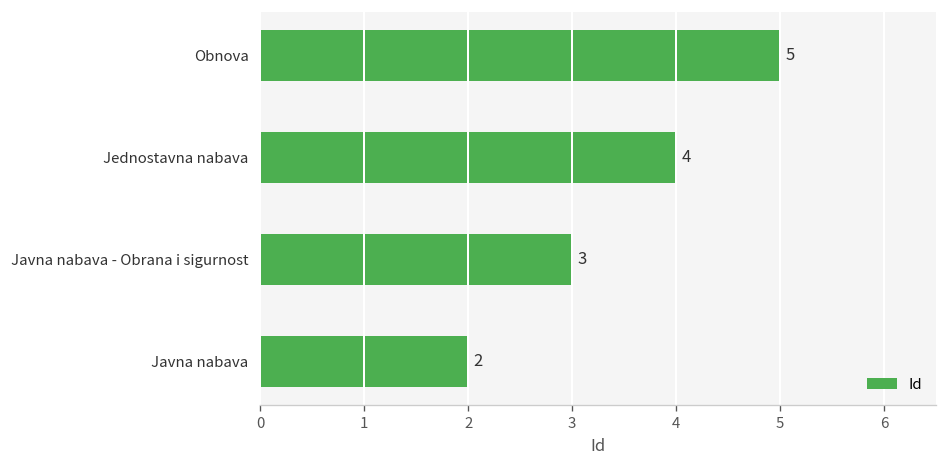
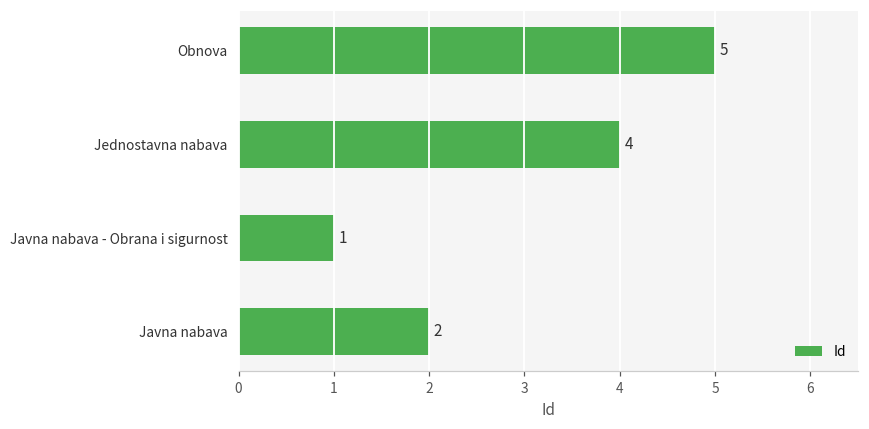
Javna nabava - Obrana i sigurnost: 3 -> 1
